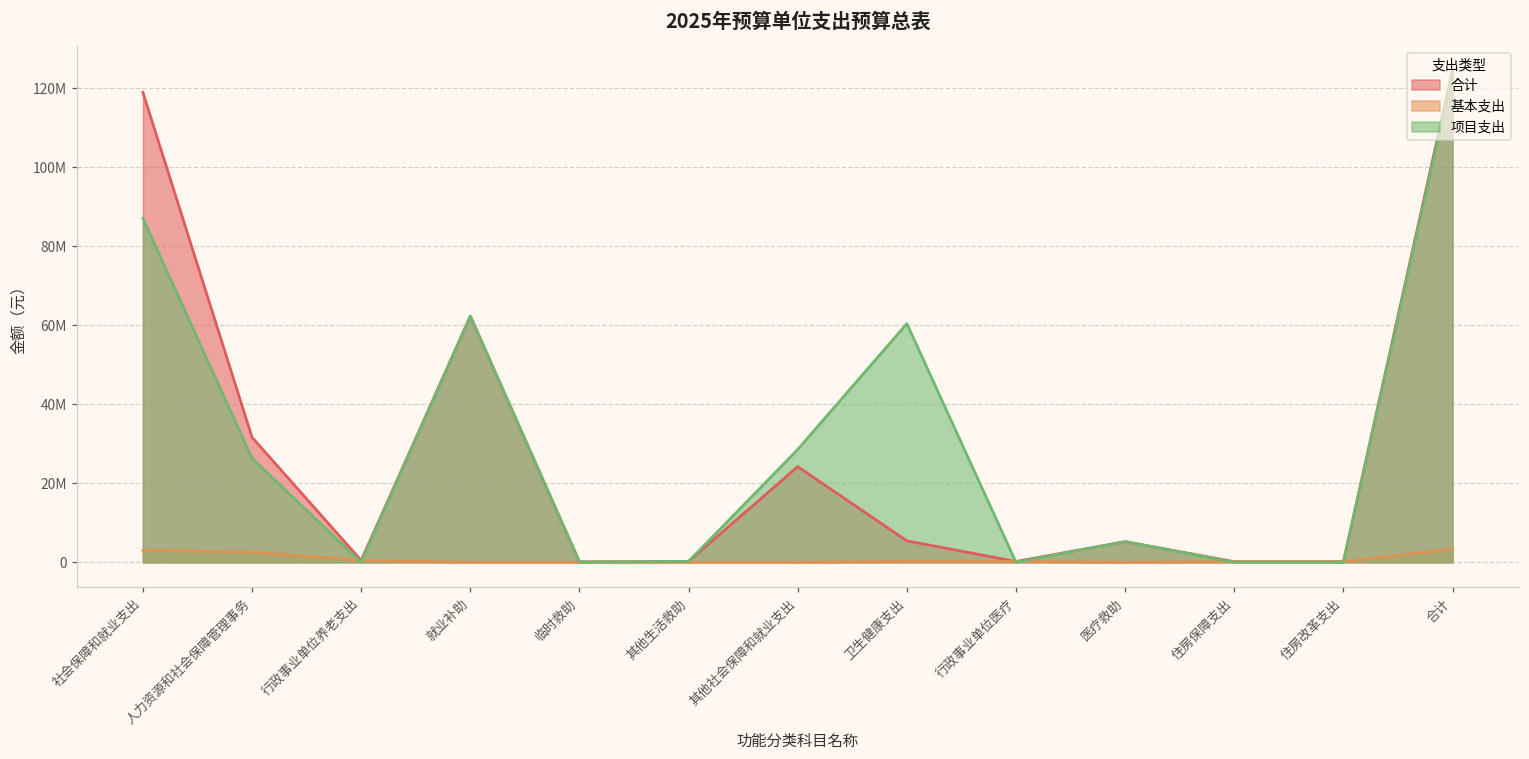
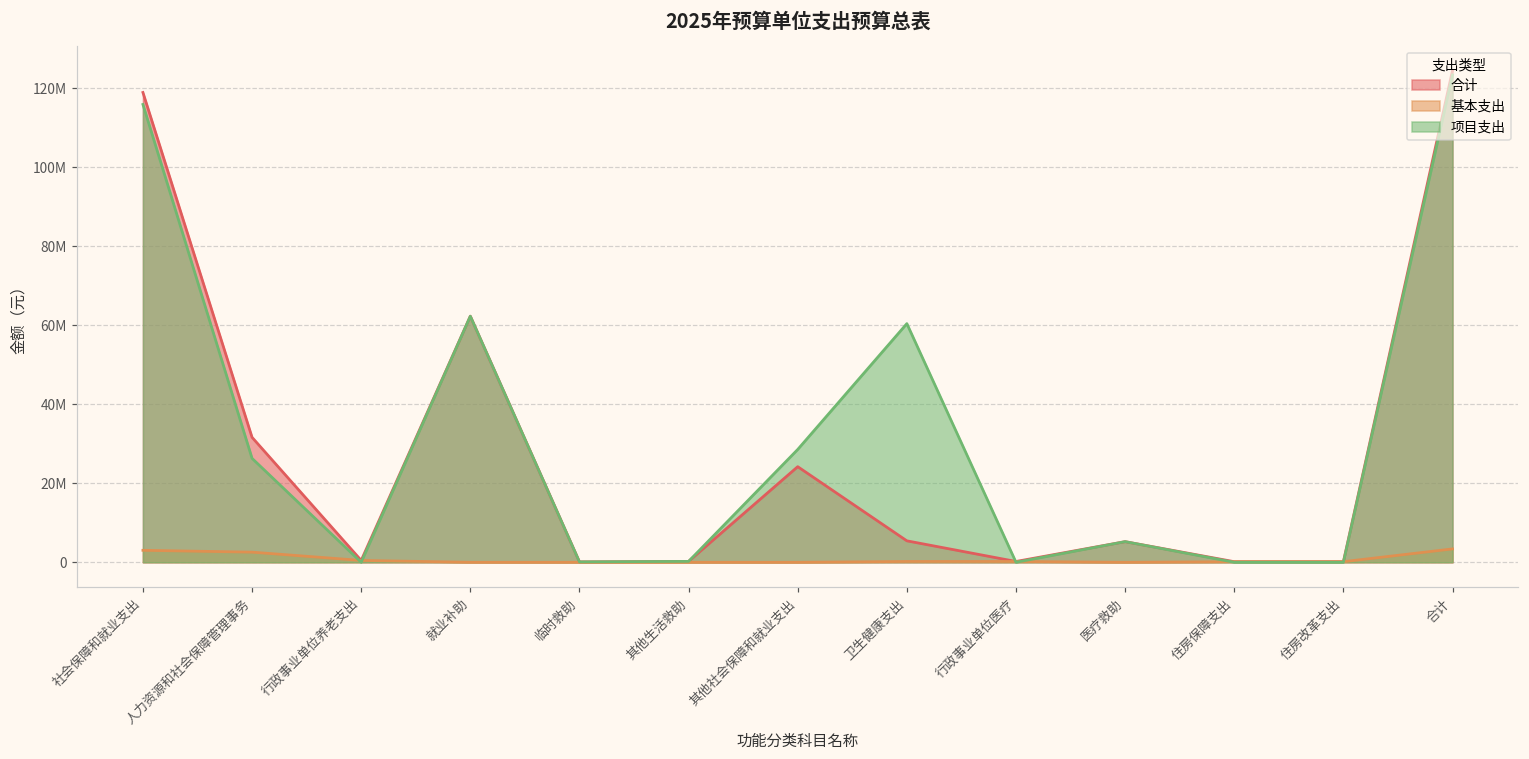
项目支出, 社会保障和就业支出: 87000000 -> 116000000
